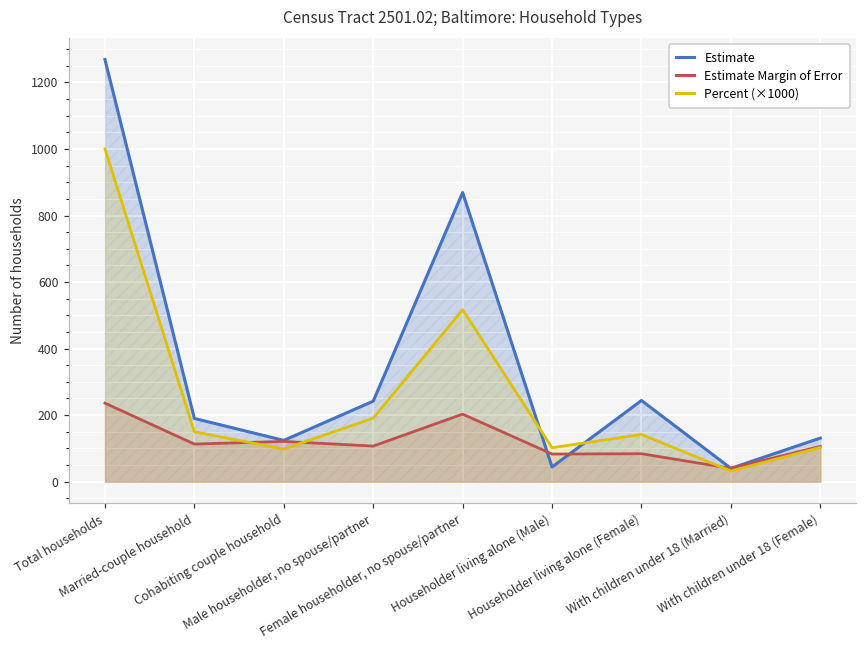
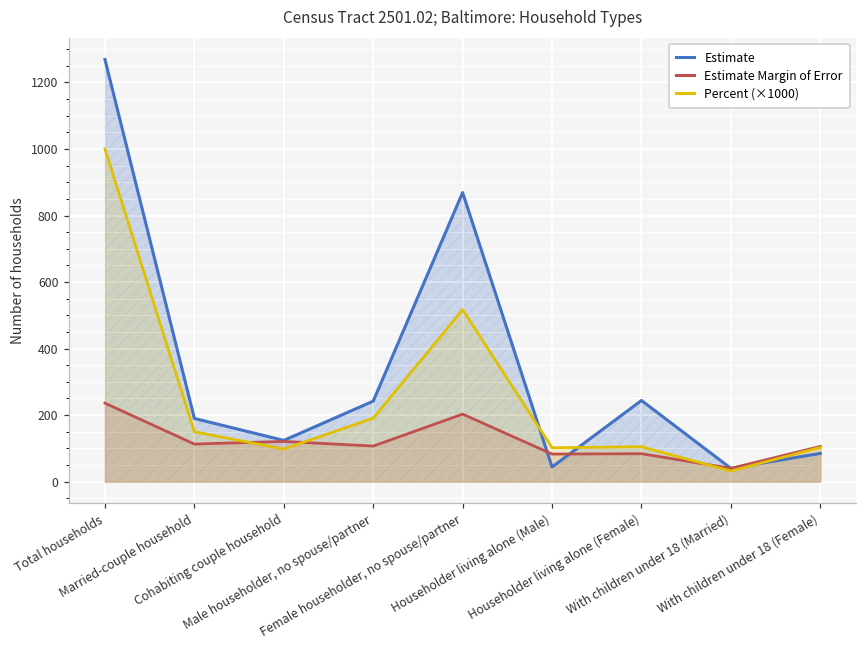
Percent (×1000), Householder living alone (Female): 140 -> 110
Estimate, With children under 18 (Female): 130 -> 90
